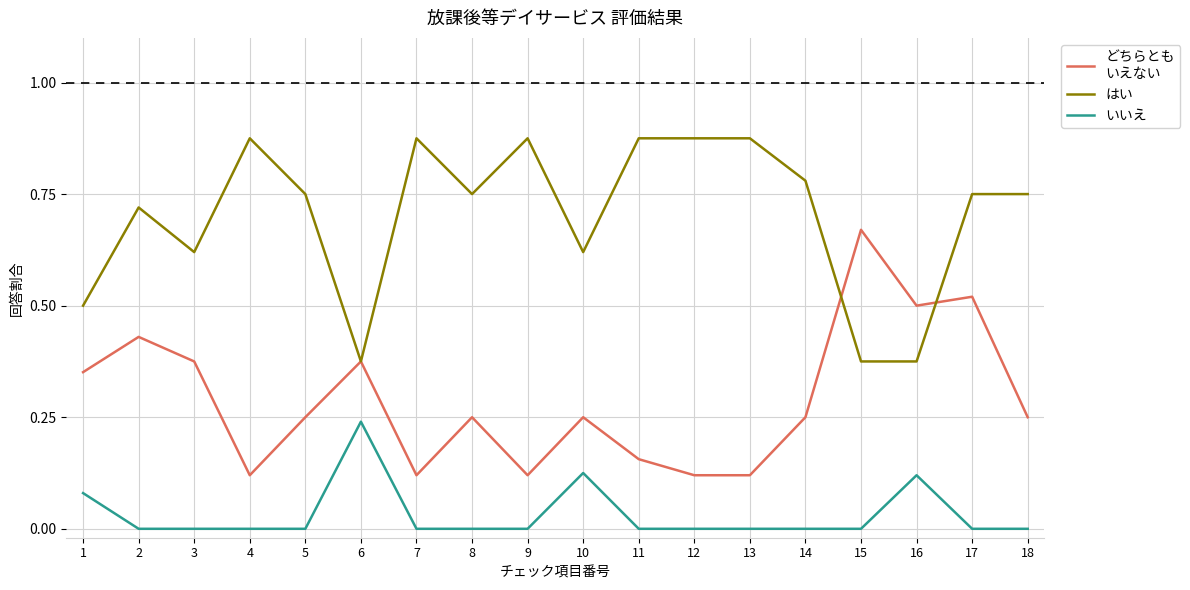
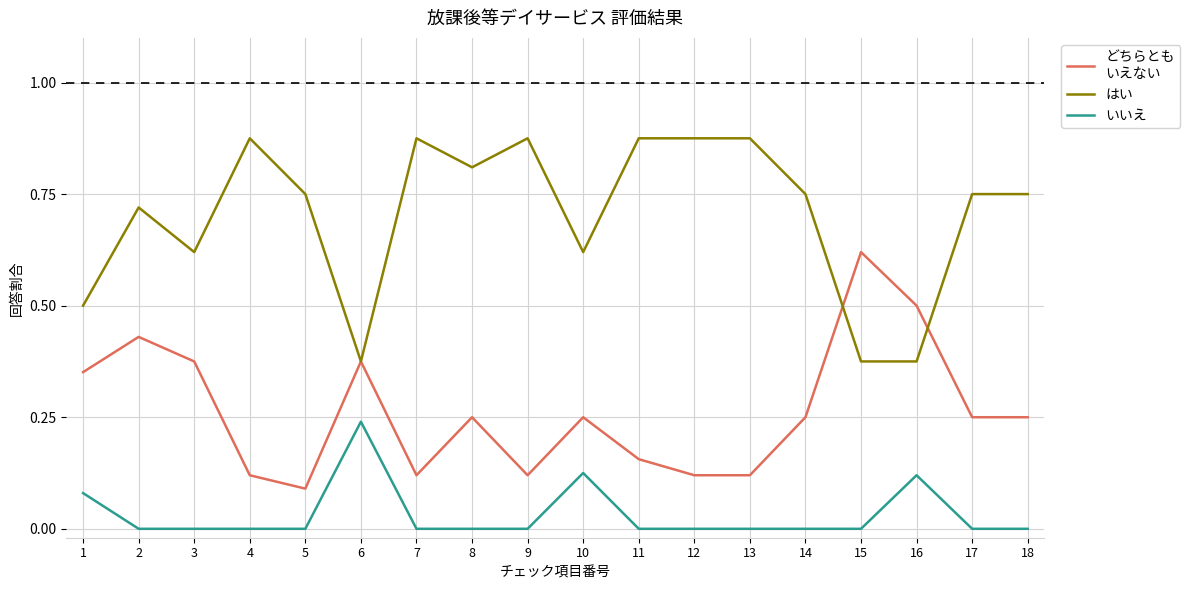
どちらとも いえない, 5: 0.25 -> 0.09
はい, 8: 0.75 -> 0.81
はい, 14: 0.78 -> 0.75
どちらとも いえない, 15: 0.67 -> 0.62
どちらとも いえない, 17: 0.52 -> 0.25
